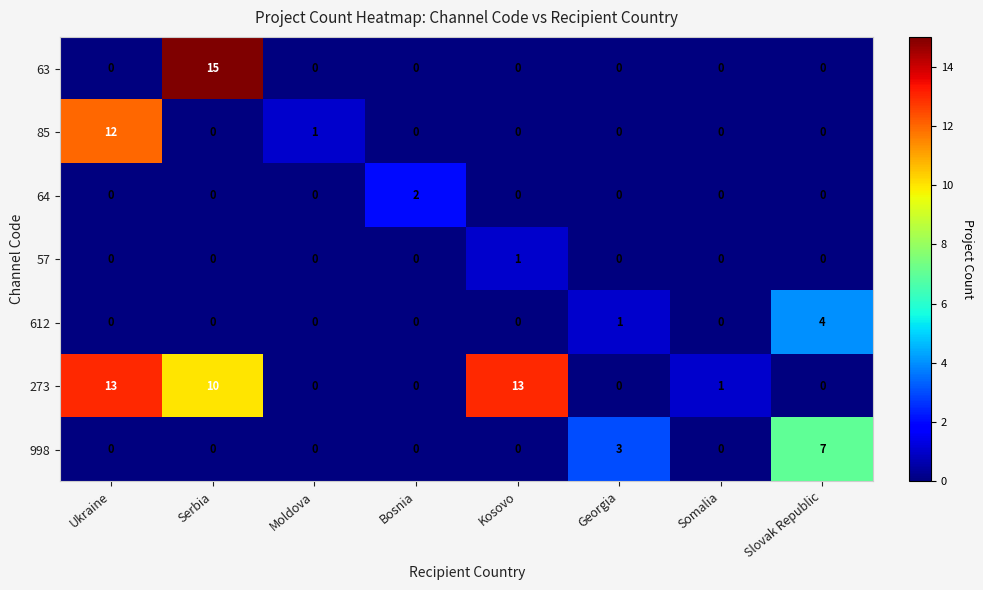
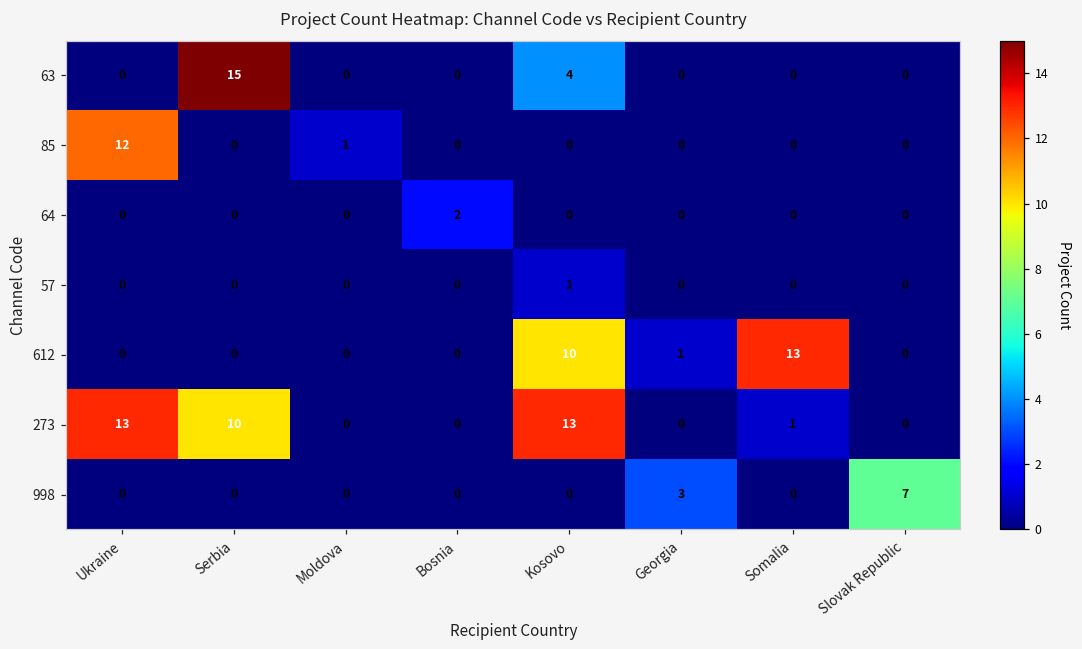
63, Kosovo: 0 -> 4
612, Kosovo: 0 -> 10
612, Somalia: 0 -> 13
612, Slovak Republic: 4 -> 0
